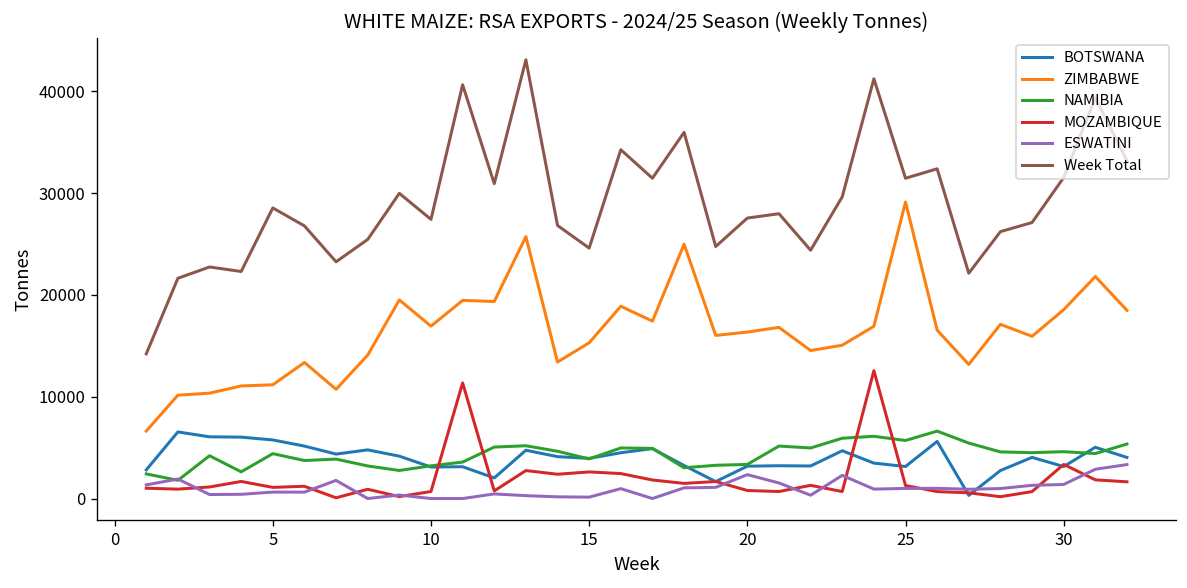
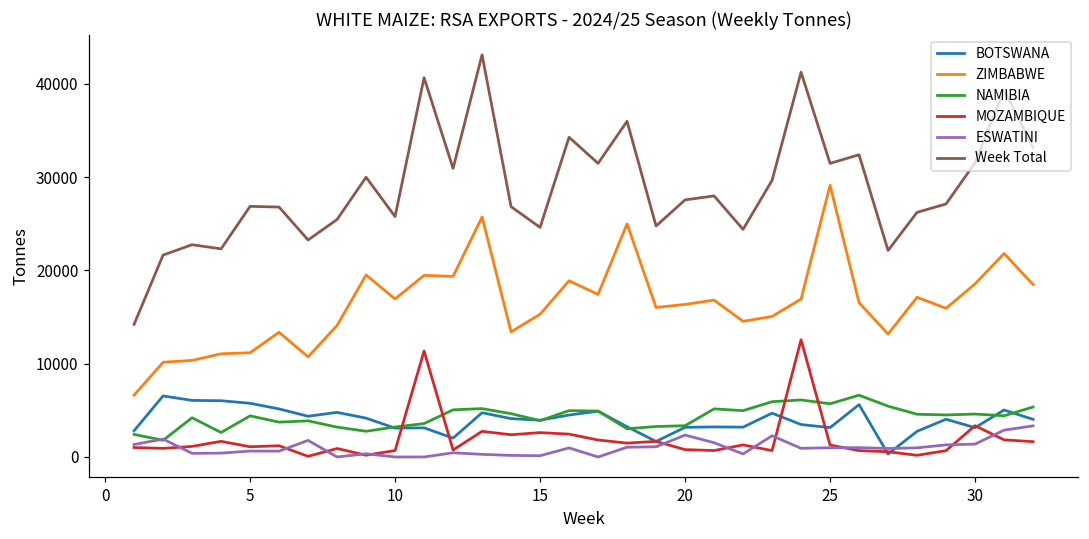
Week Total, 5: 29000 -> 27000
Week Total, 10: 27000 -> 26000
